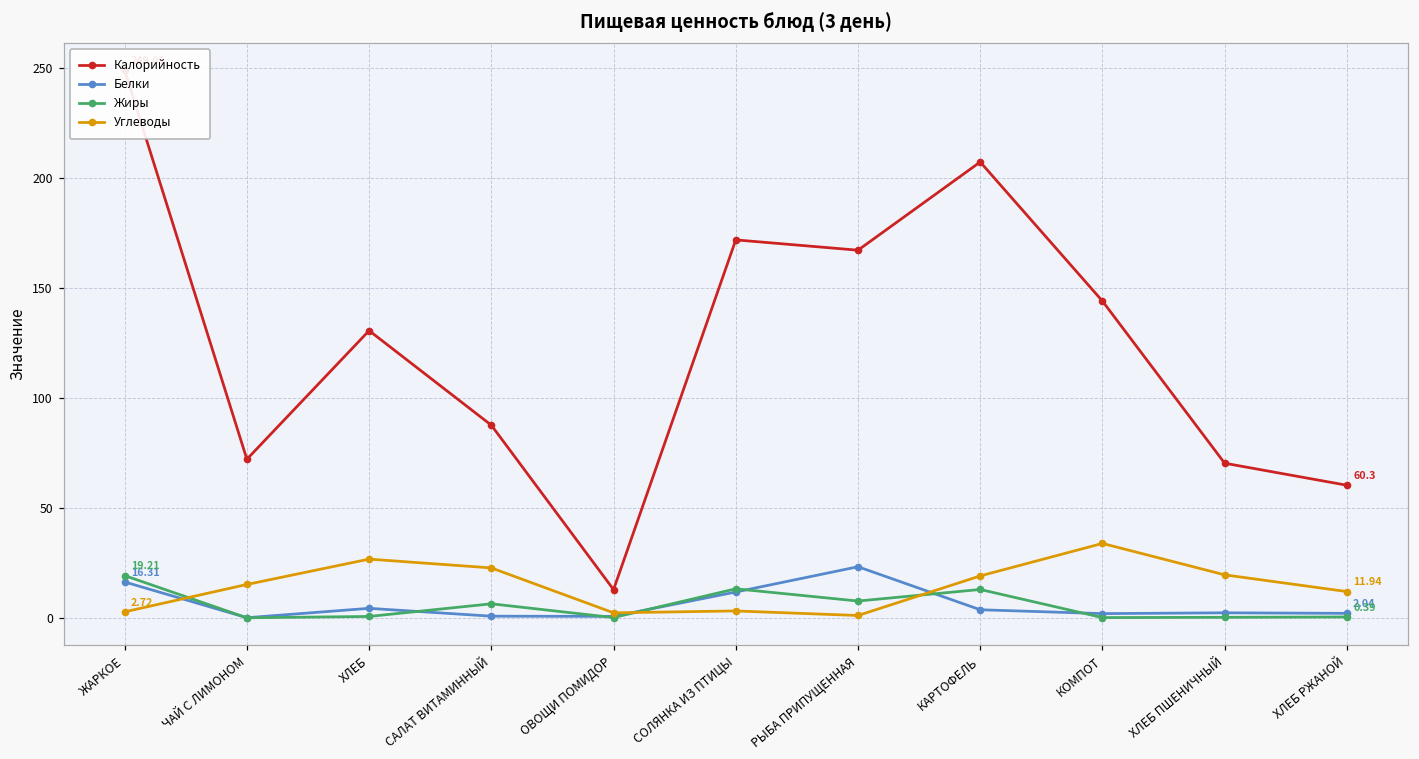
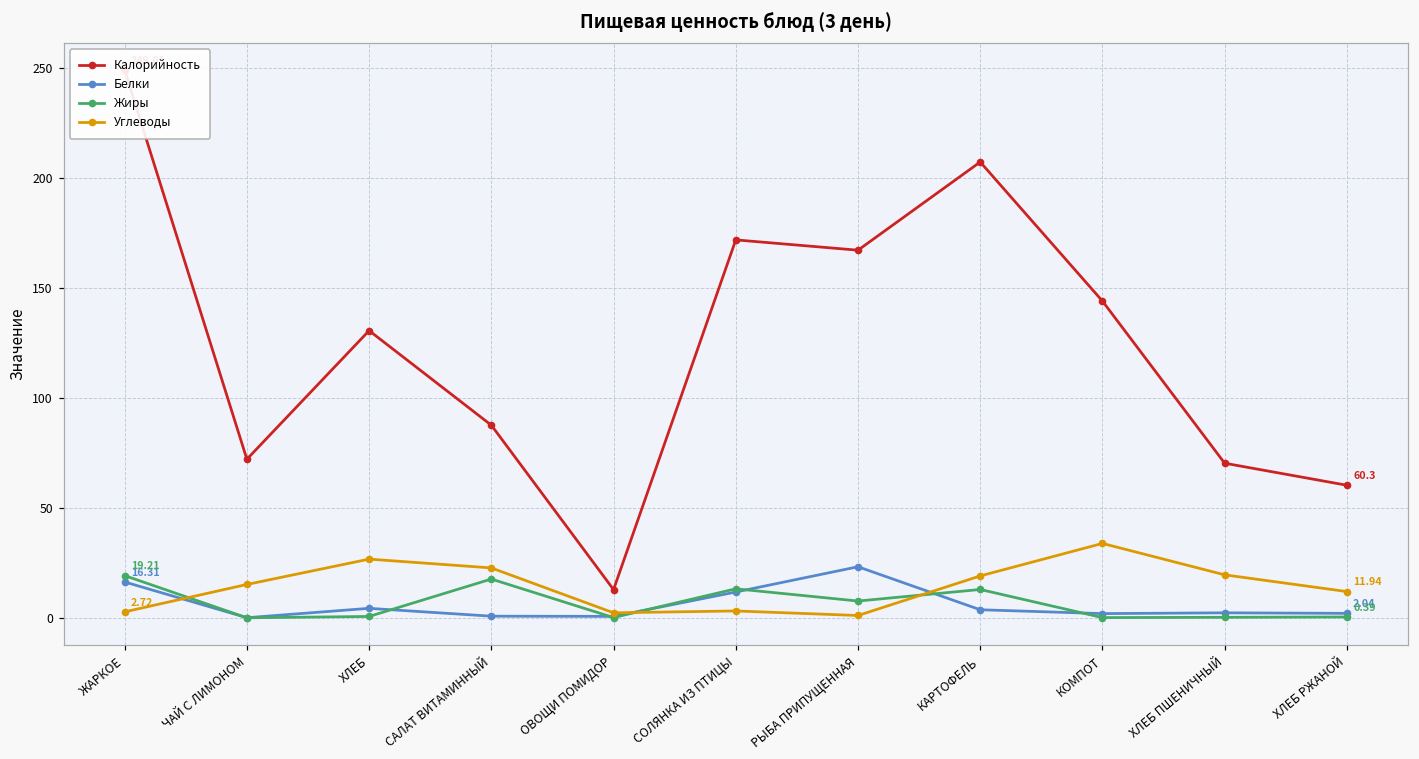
Жиры, САЛАТ ВИТАМИННЫЙ: 6 -> 18
